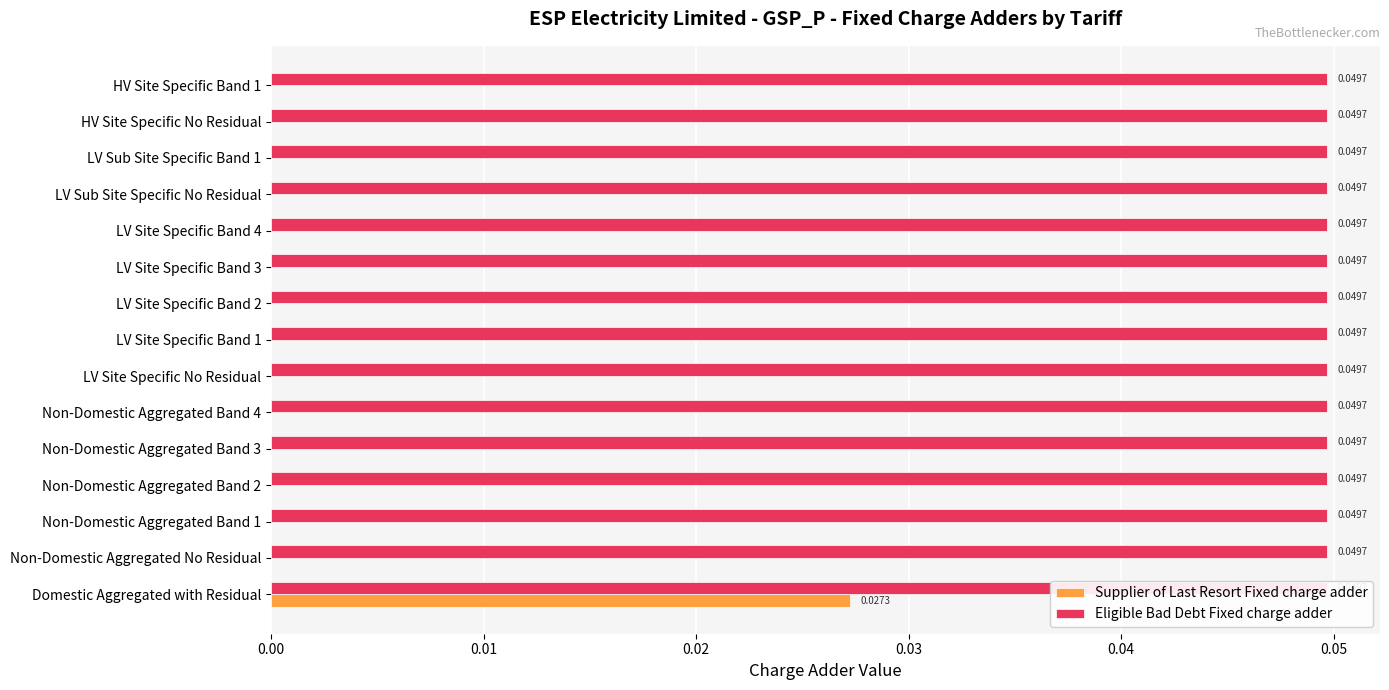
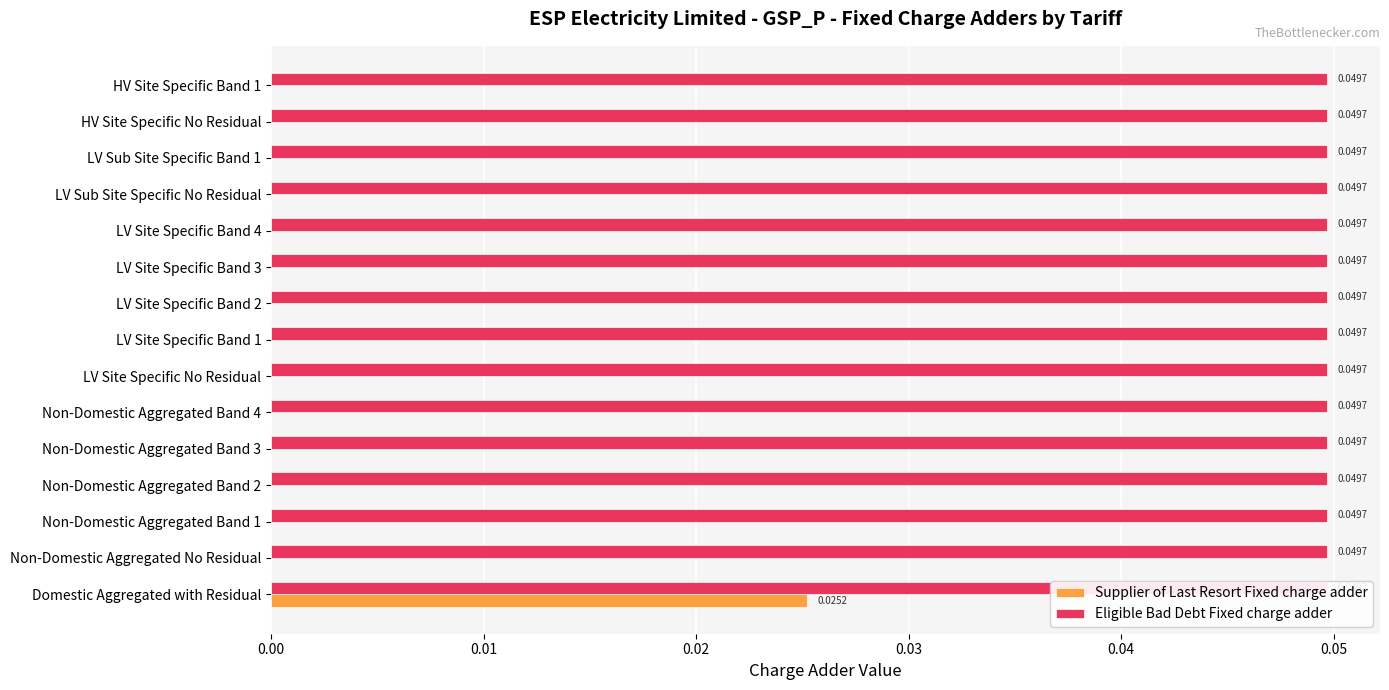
Supplier of Last Resort Fixed charge adder, Domestic Aggregated with Residual: 0.0273 -> 0.0252
